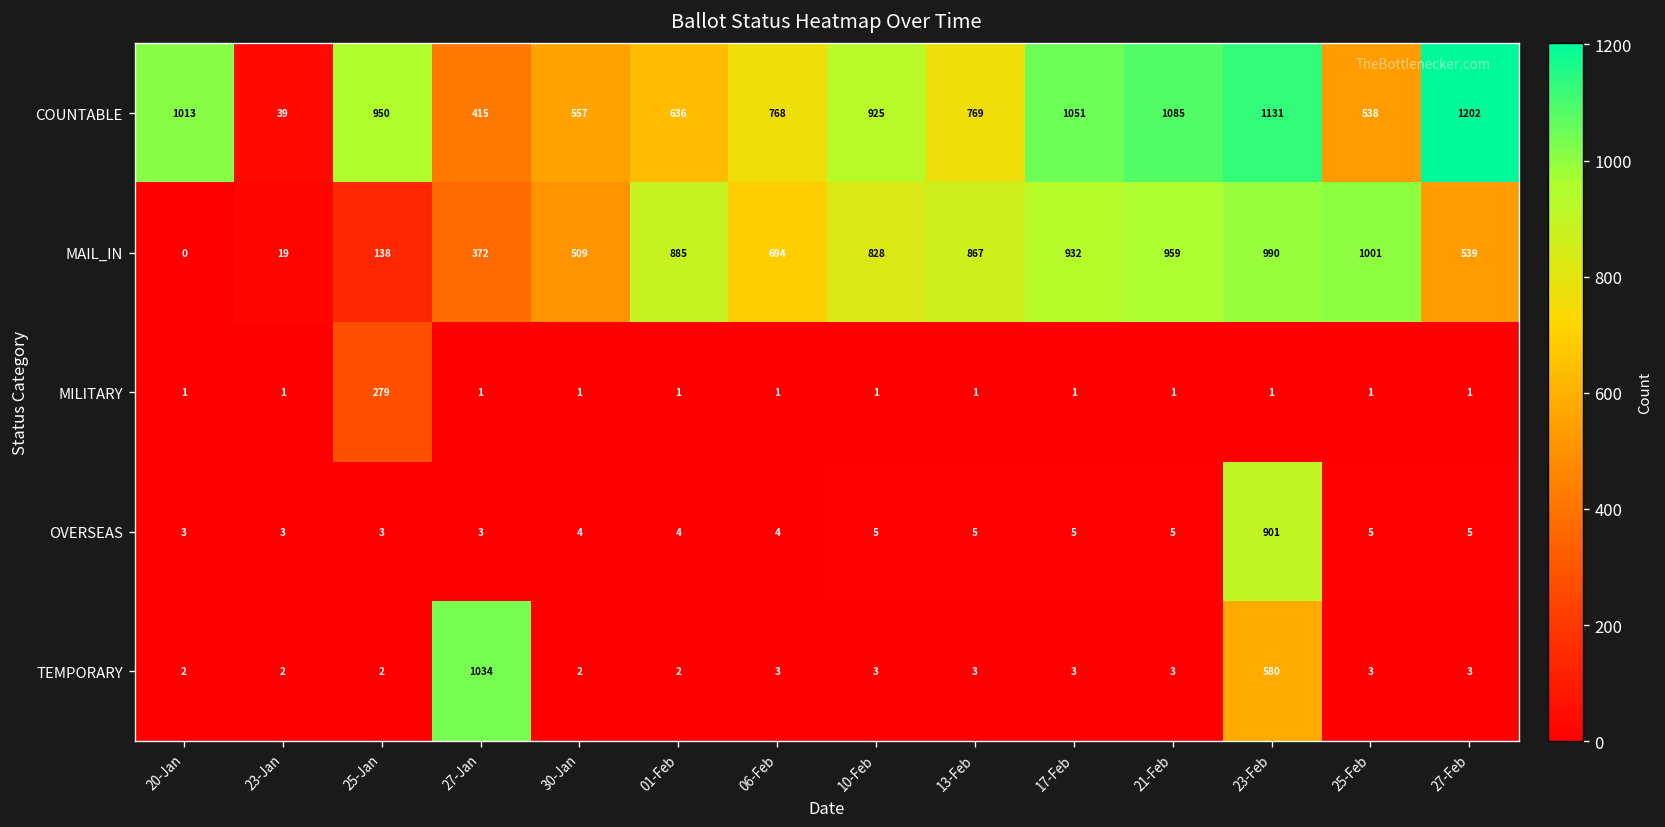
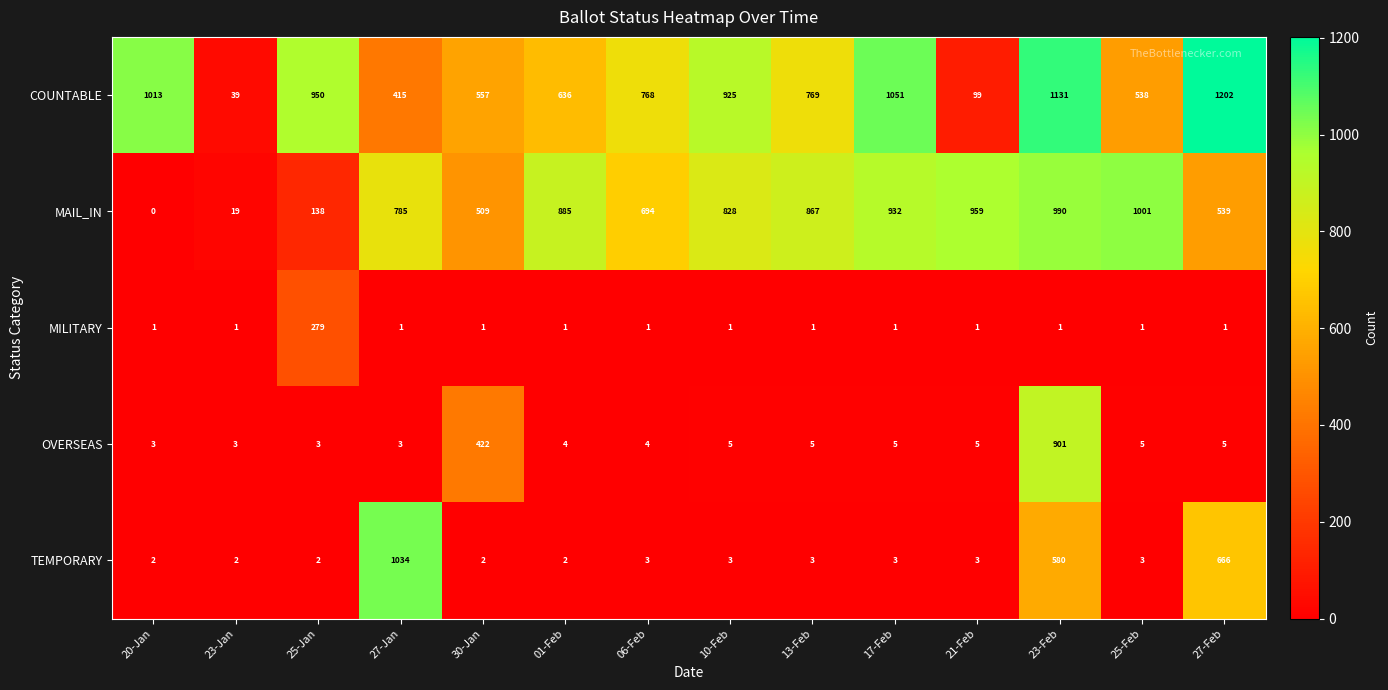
COUNTABLE, 21-Feb: 1085 -> 99
MAIL_IN, 27-Jan: 372 -> 785
OVERSEAS, 30-Jan: 4 -> 422
TEMPORARY, 27-Feb: 3 -> 666
